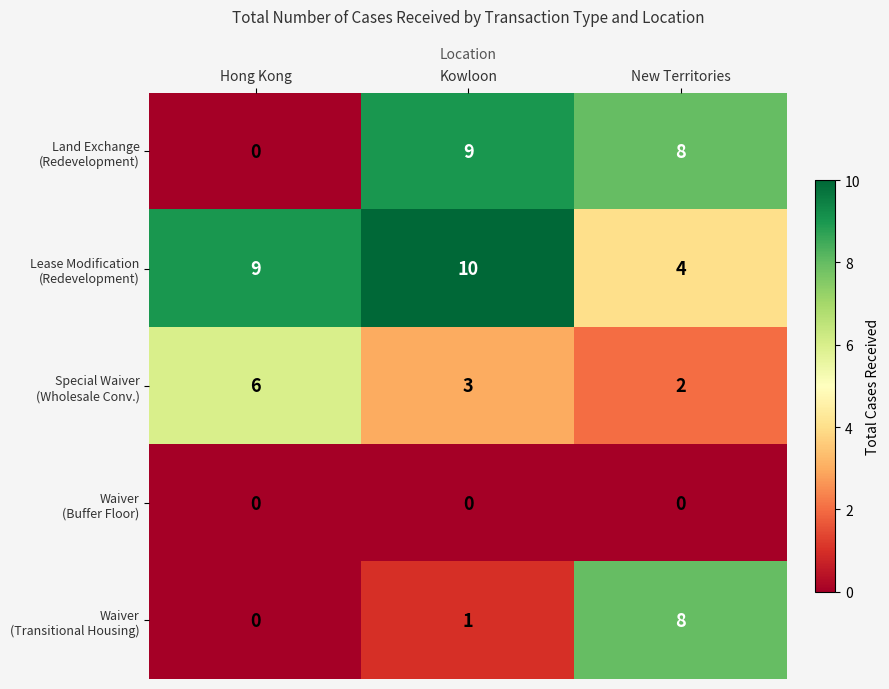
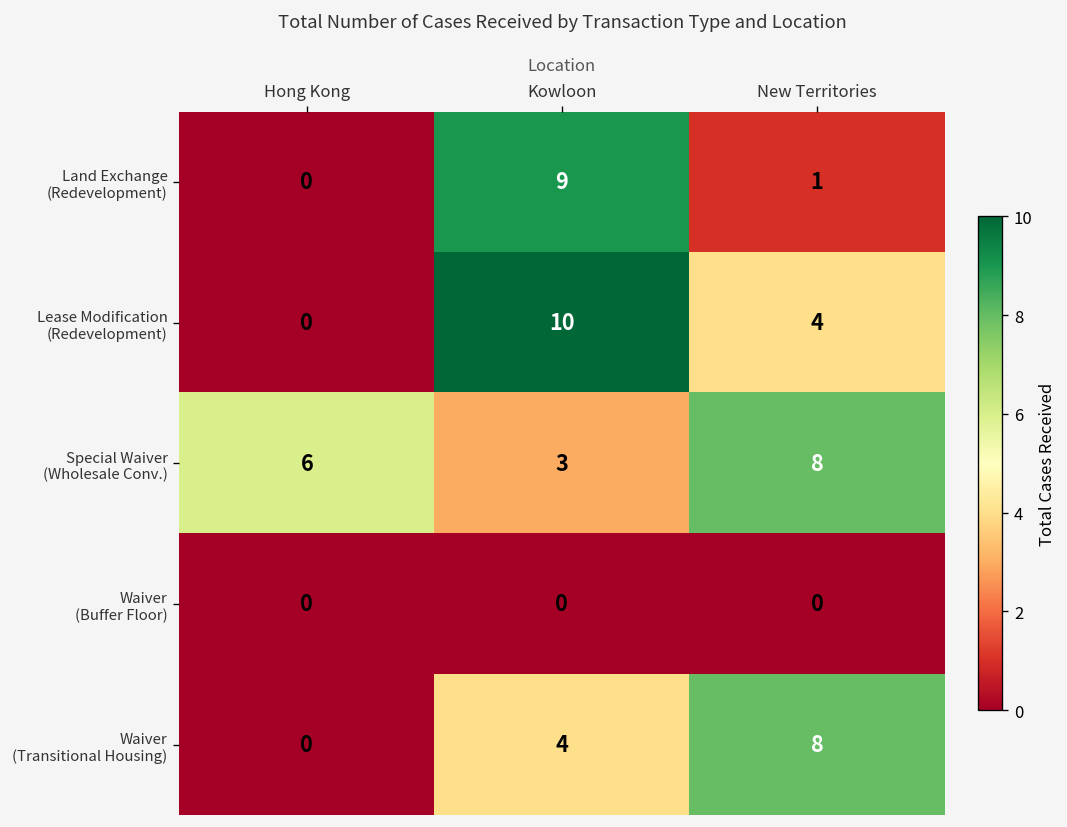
Land Exchange (Redevelopment), New Territories: 8 -> 1
Lease Modification (Redevelopment), Hong Kong: 9 -> 0
Special Waiver (Wholesale Conv.), New Territories: 2 -> 8
Waiver (Transitional Housing), Kowloon: 1 -> 4
